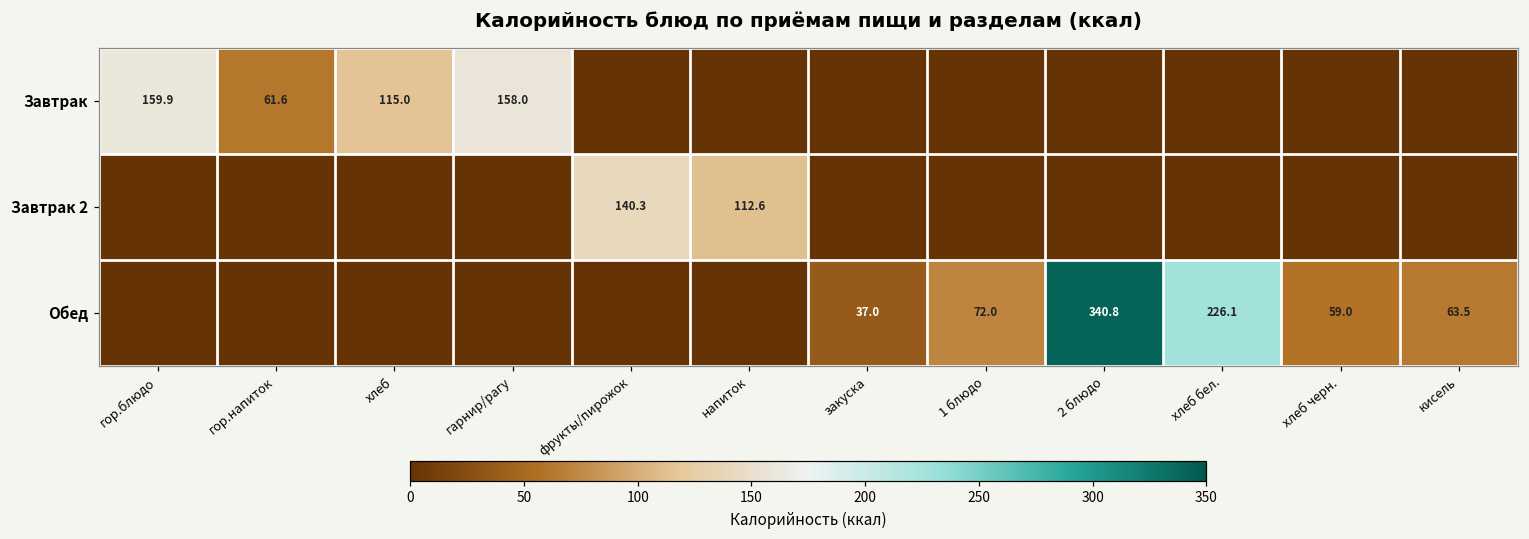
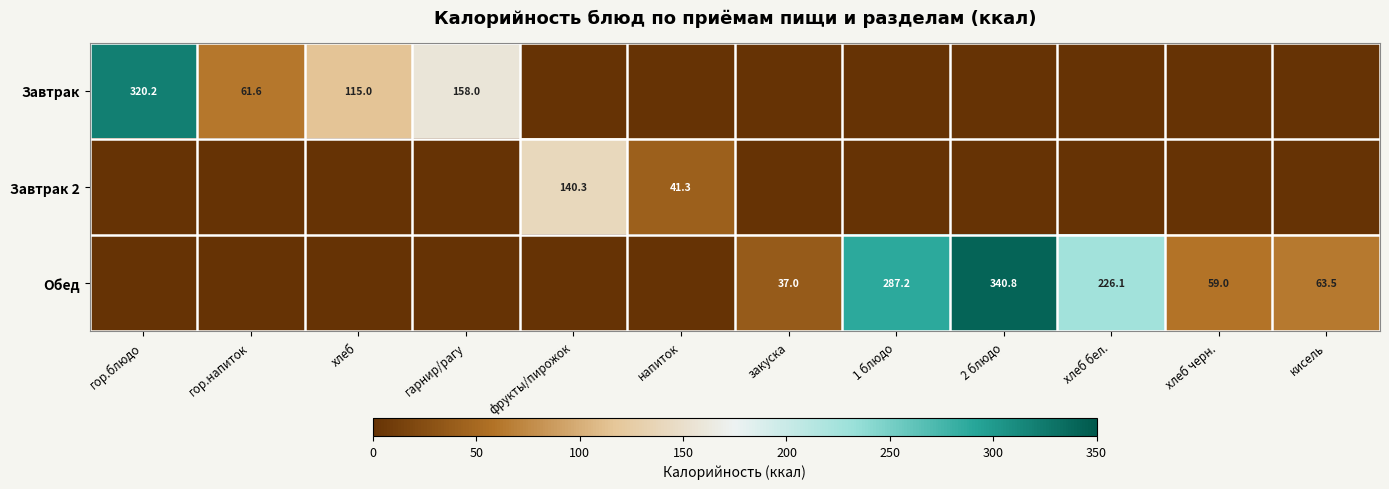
Завтрак, гор.блюдо: 159.9 -> 320.2
Завтрак 2, напиток: 112.6 -> 41.3
Обед, 1 блюдо: 72.0 -> 287.2
